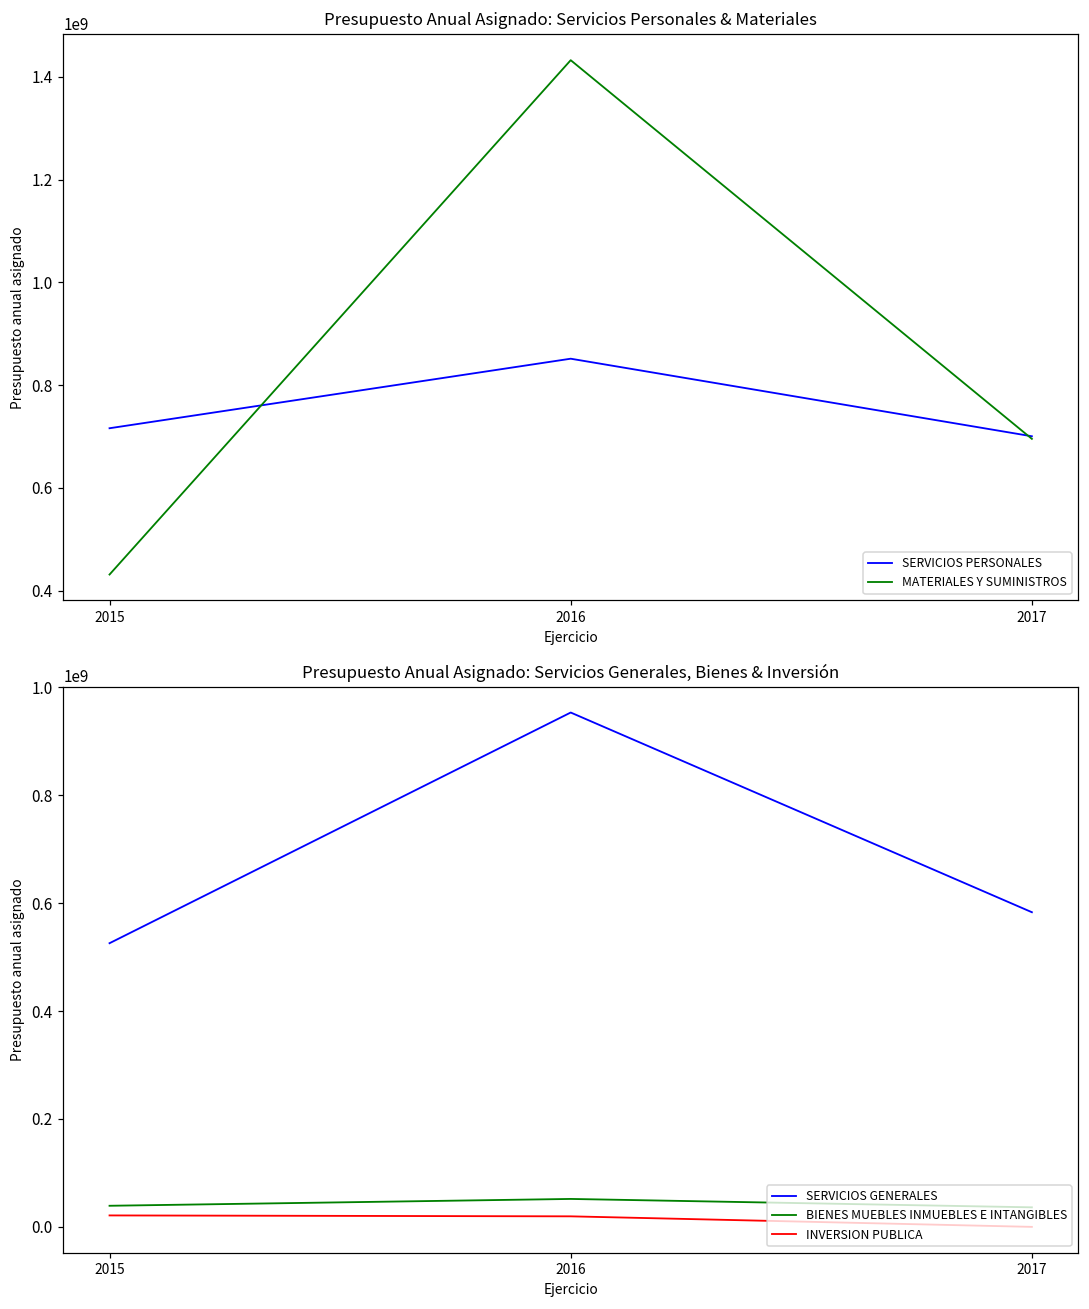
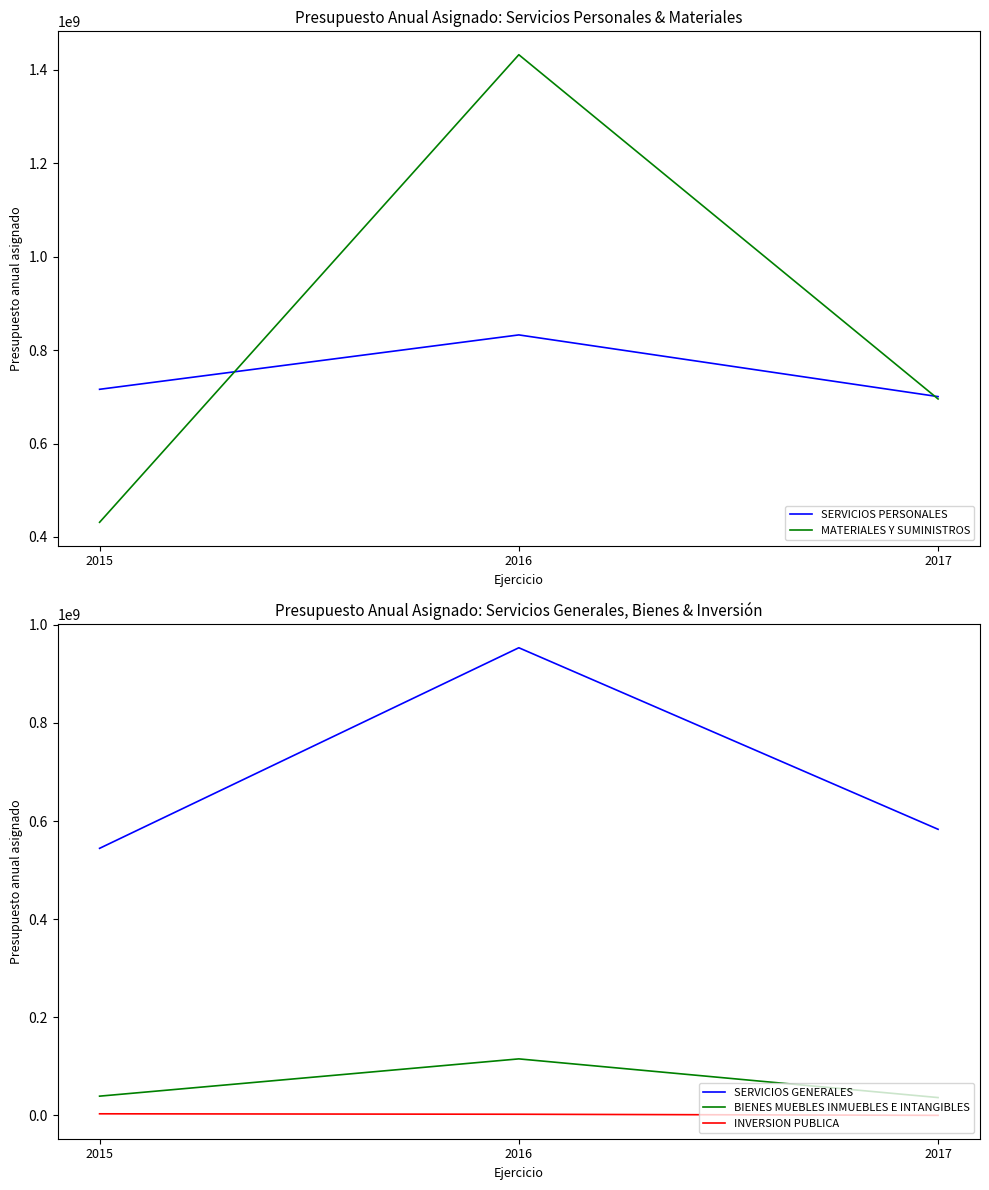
Presupuesto Anual Asignado: Servicios Personales & Materiales, SERVICIOS PERSONALES, 2016: 850000000 -> 830000000
Presupuesto Anual Asignado: Servicios Generales, Bienes & Inversión, SERVICIOS GENERALES, 2015: 530000000 -> 540000000
Presupuesto Anual Asignado: Servicios Generales, Bienes & Inversión, INVERSION PUBLICA, 2015: 20000000 -> 0
Presupuesto Anual Asignado: Servicios Generales, Bienes & Inversión, BIENES MUEBLES INMUEBLES E INTANGIBLES, 2016: 50000000 -> 120000000
Presupuesto Anual Asignado: Servicios Generales, Bienes & Inversión, INVERSION PUBLICA, 2016: 20000000 -> 0
